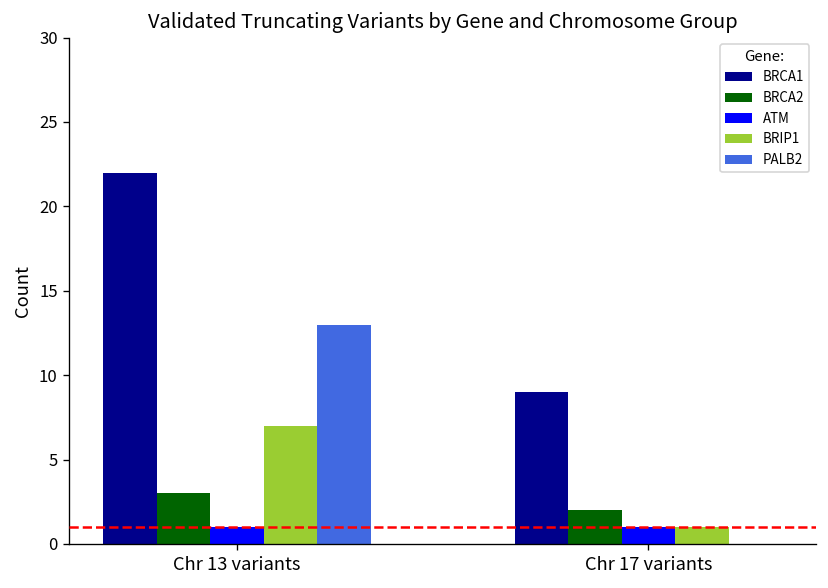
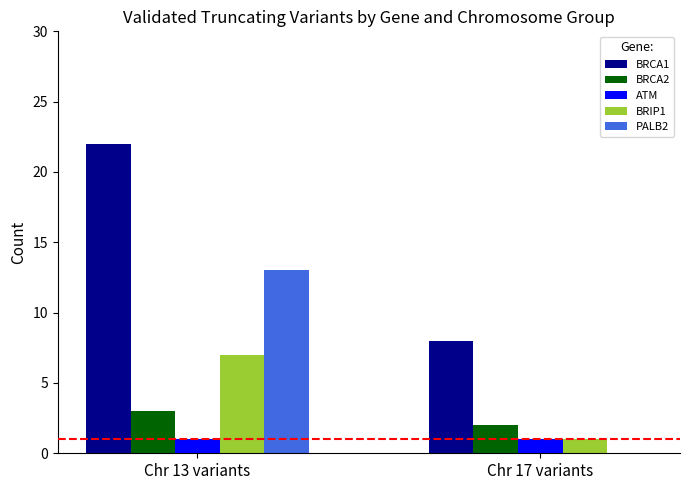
BRCA1, Chr 17 variants: 9 -> 8
